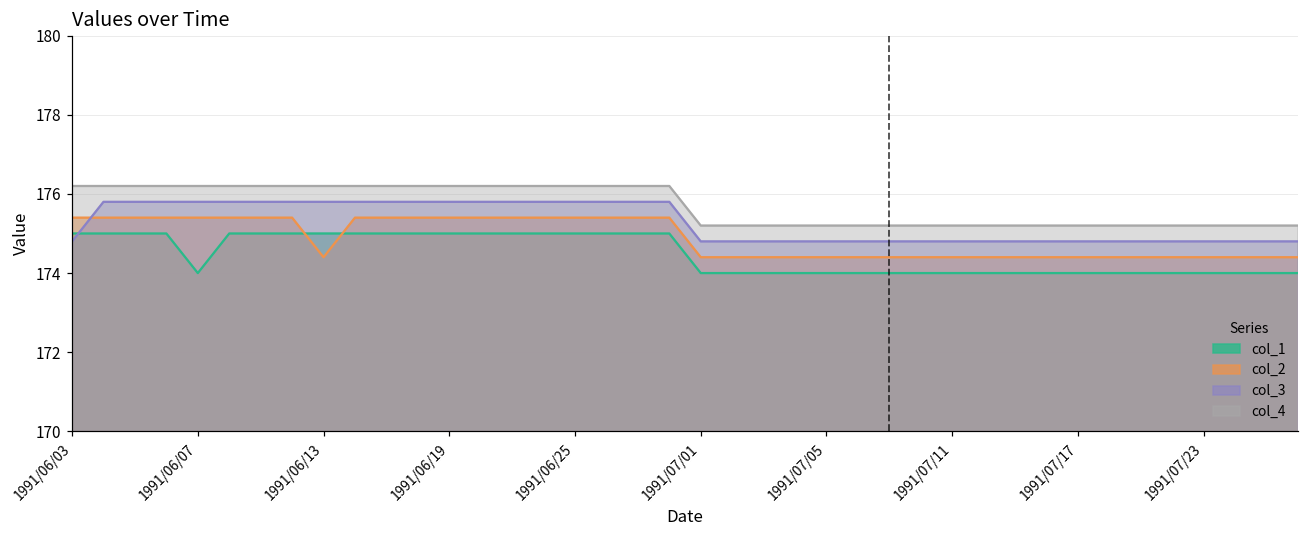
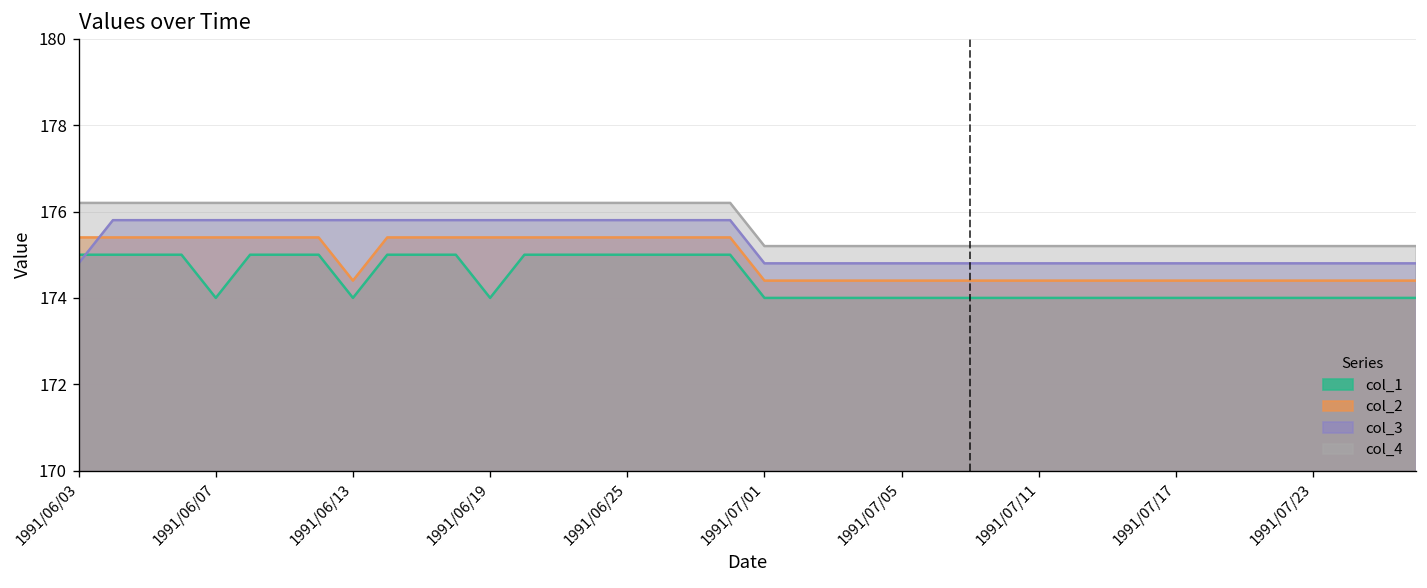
col_1, 1991/06/13: 175 -> 174
col_1, 1991/06/19: 175 -> 174
